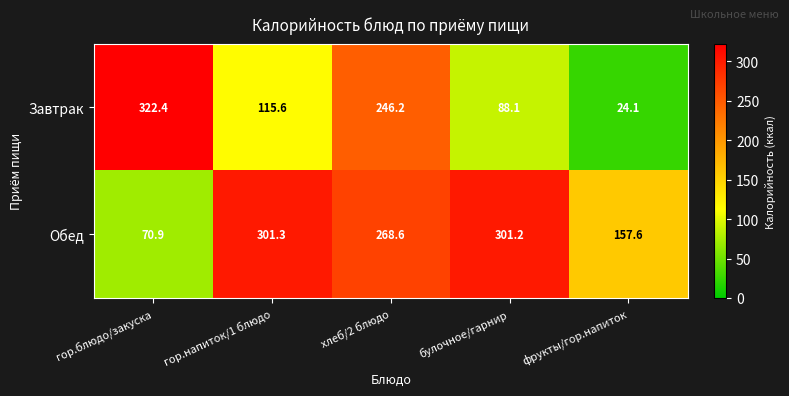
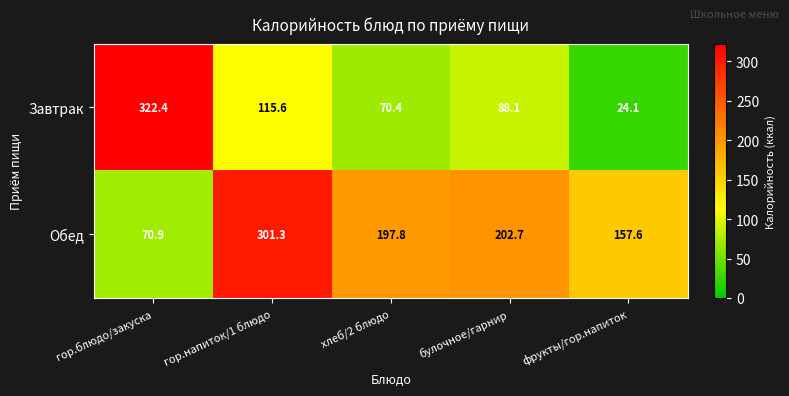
Завтрак, хлеб/2 блюдо: 246.2 -> 70.4
Обед, хлеб/2 блюдо: 268.6 -> 197.8
Обед, булочное/гарнир: 301.2 -> 202.7
